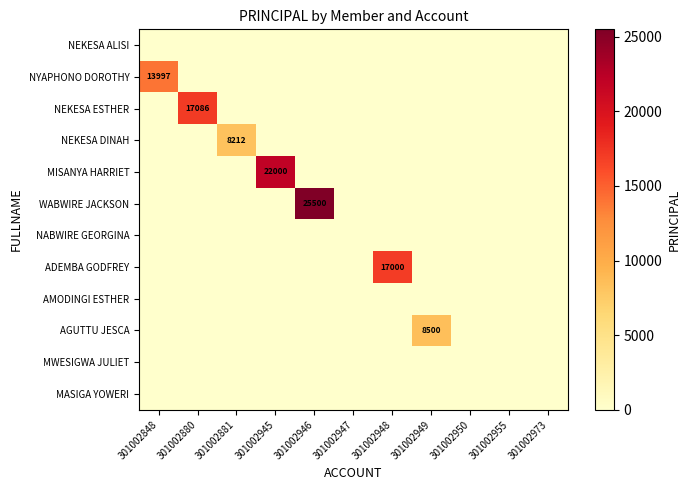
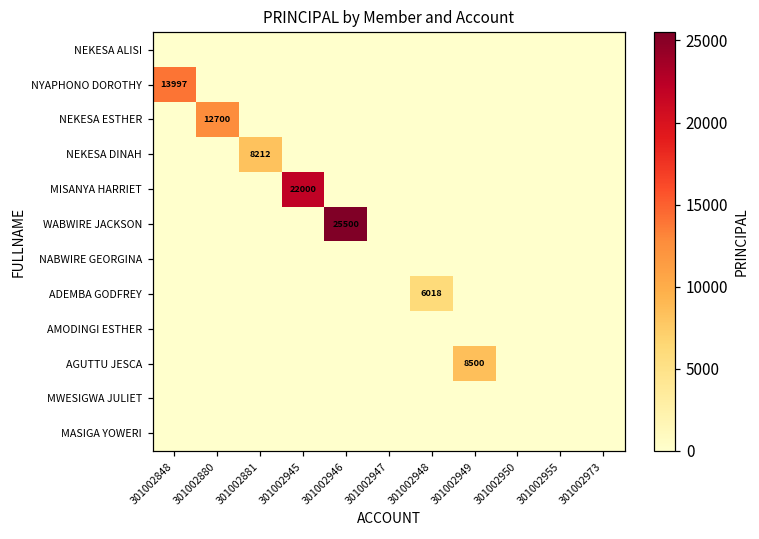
NEKESA ESTHER, 301002880: 17086 -> 12700
ADEMBA GODFREY, 301002948: 17000 -> 6018
